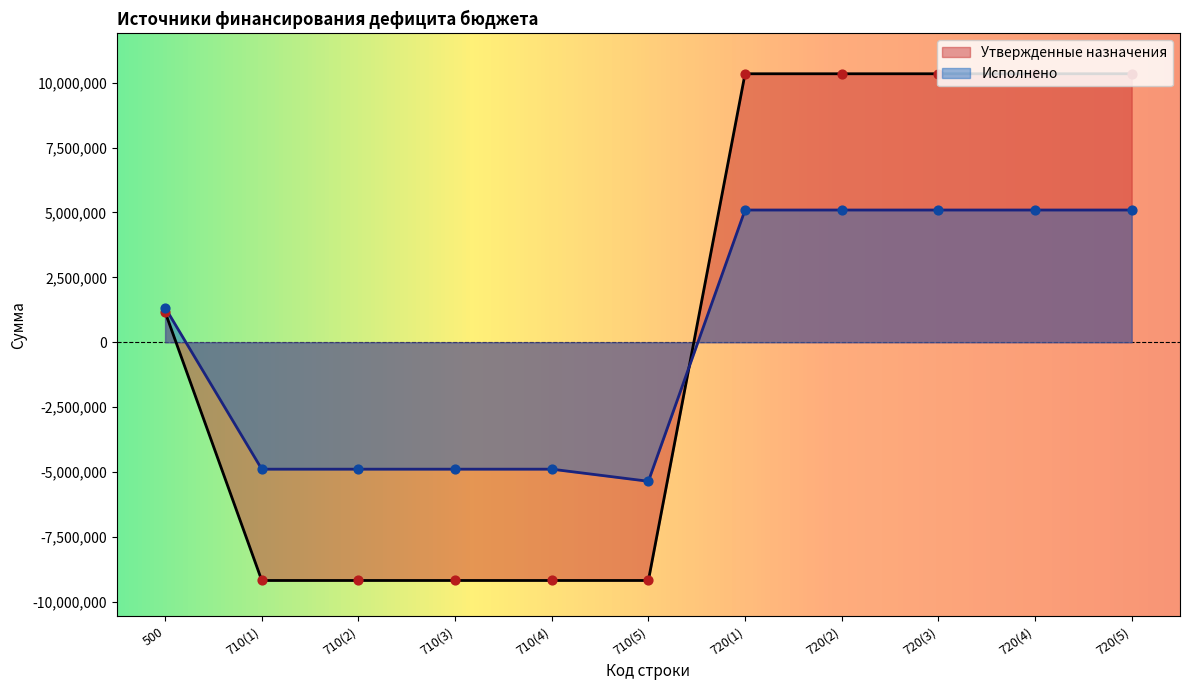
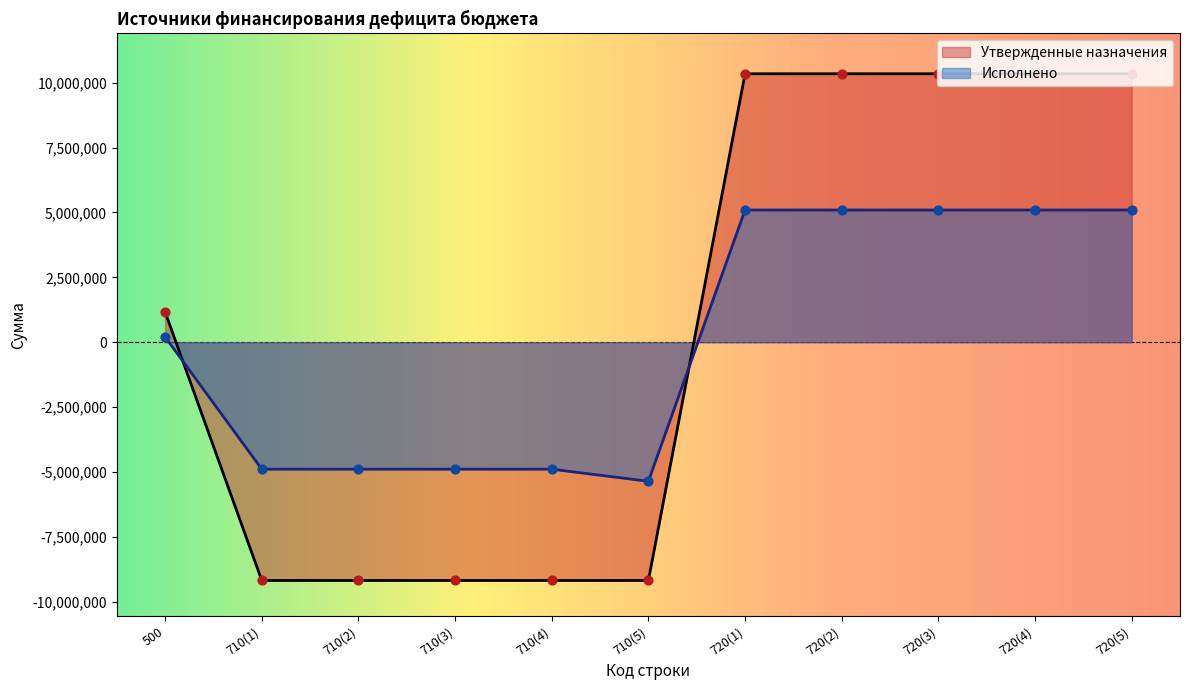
Исполнено, 500: 1,300,000 -> 200,000
